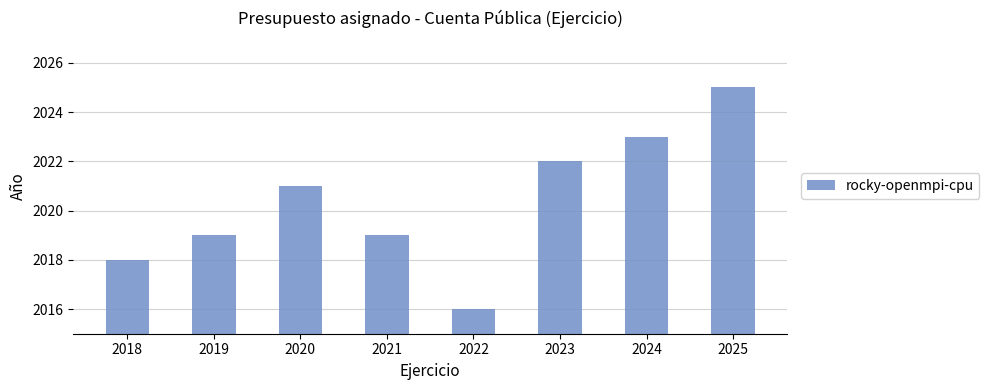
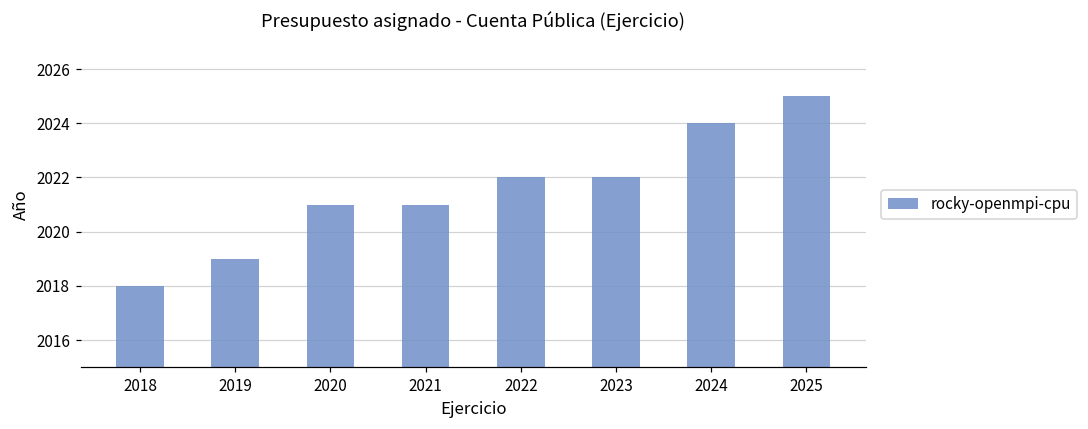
2021: 2019 -> 2021
2022: 2016 -> 2022
2024: 2023 -> 2024
